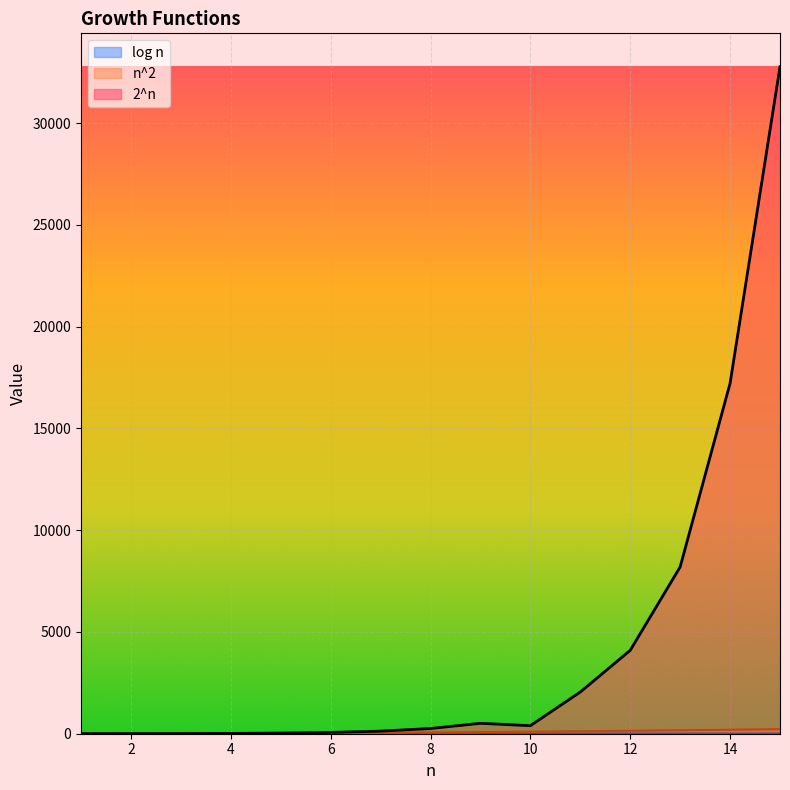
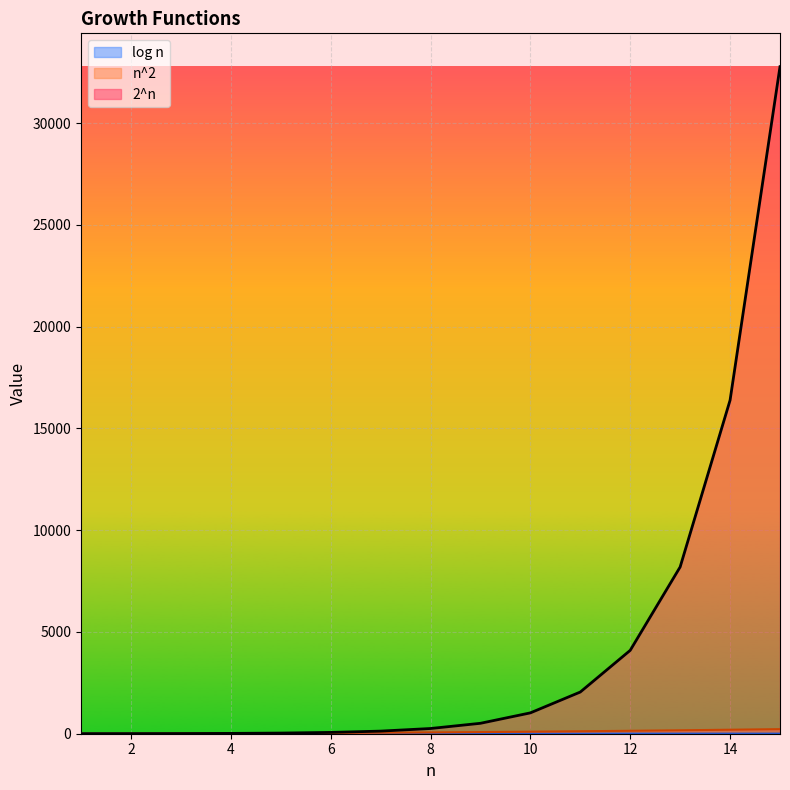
2^n, 10: 400 -> 1000
2^n, 14: 17200 -> 16400
